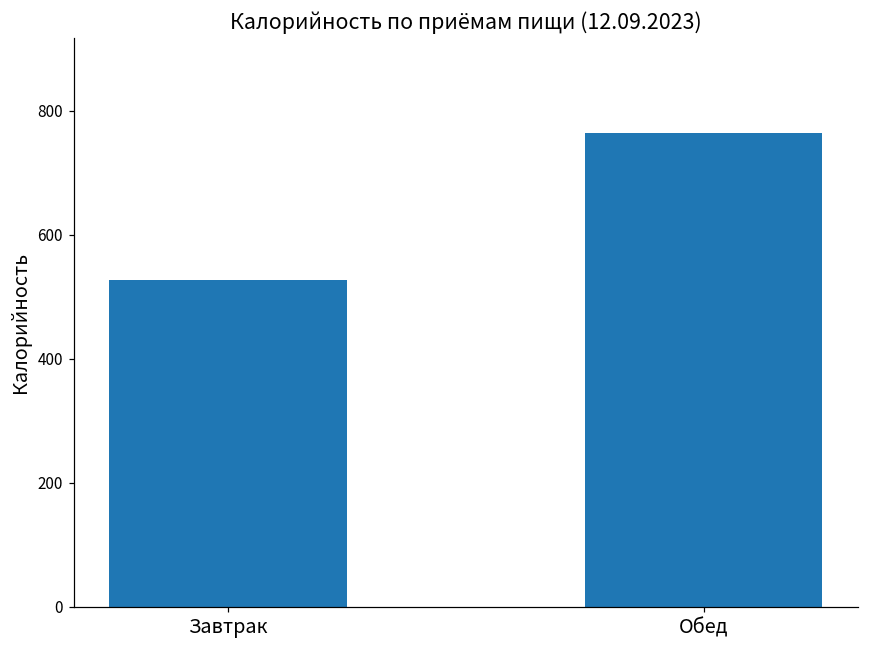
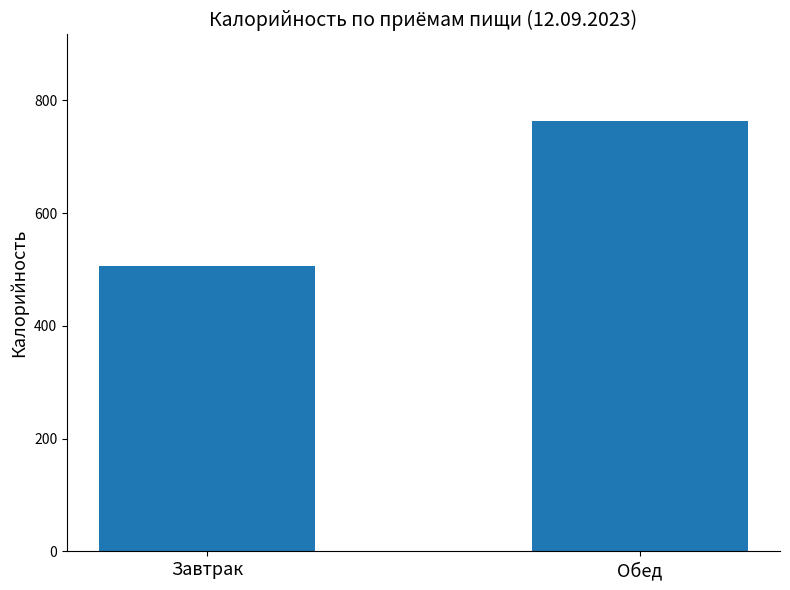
Завтрак: 530 -> 510
